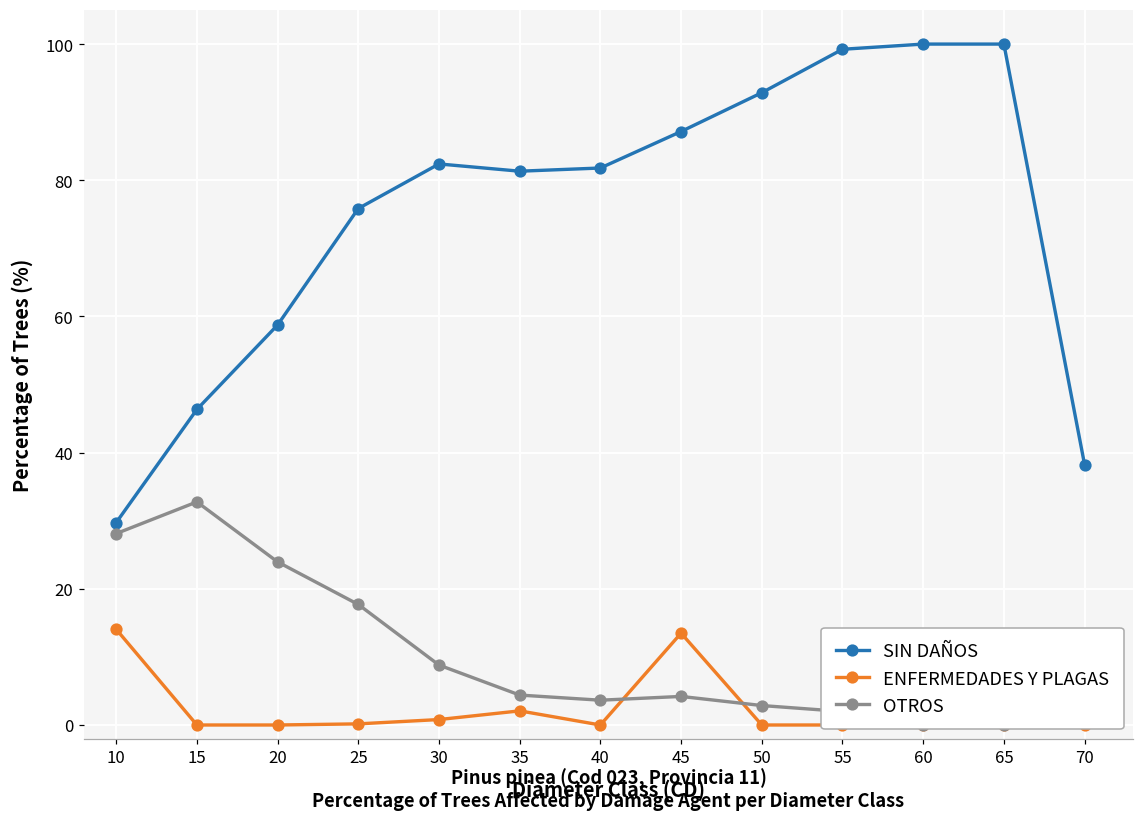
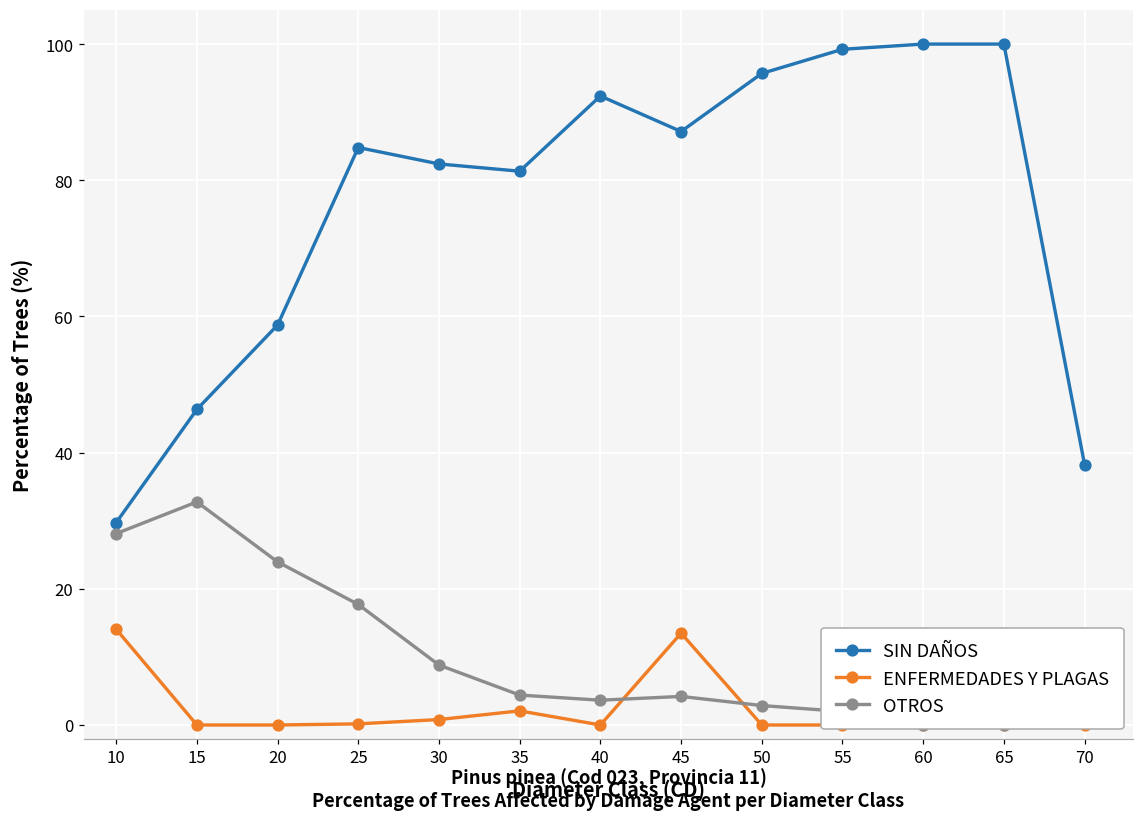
SIN DAÑOS, 25: 76 -> 85
SIN DAÑOS, 40: 82 -> 92
SIN DAÑOS, 50: 93 -> 96
